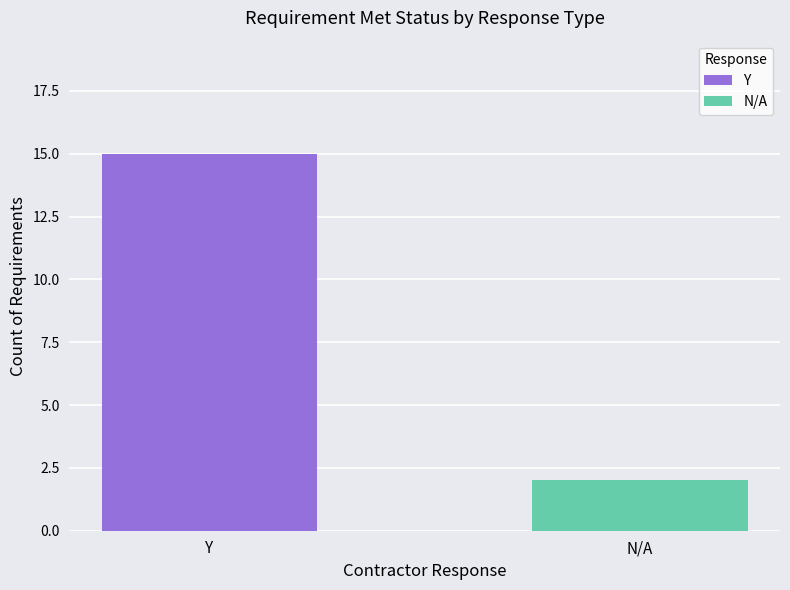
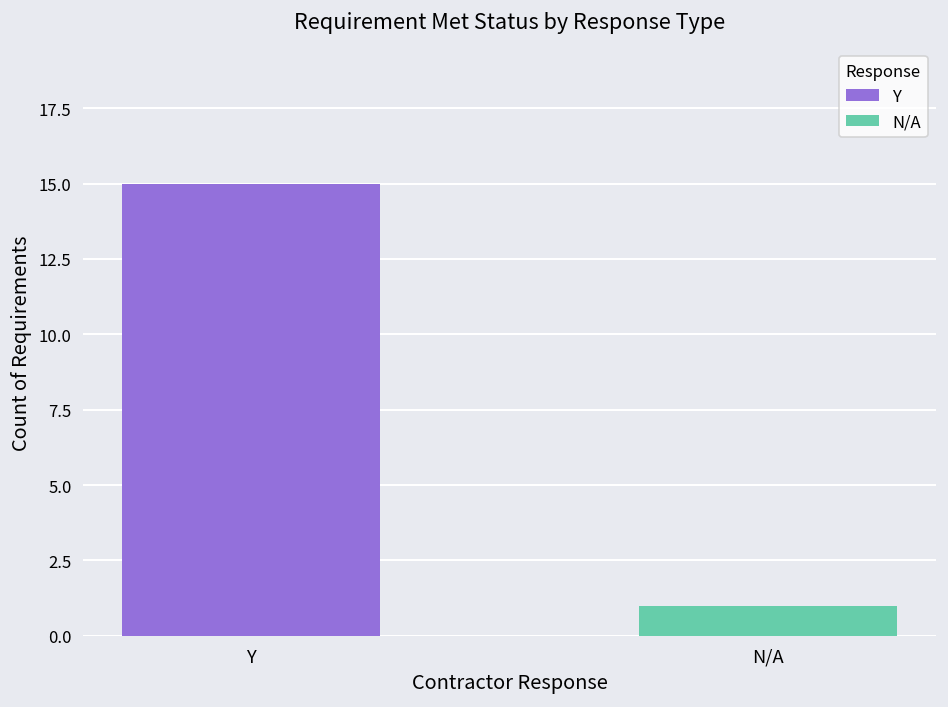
N/A: 2 -> 1
